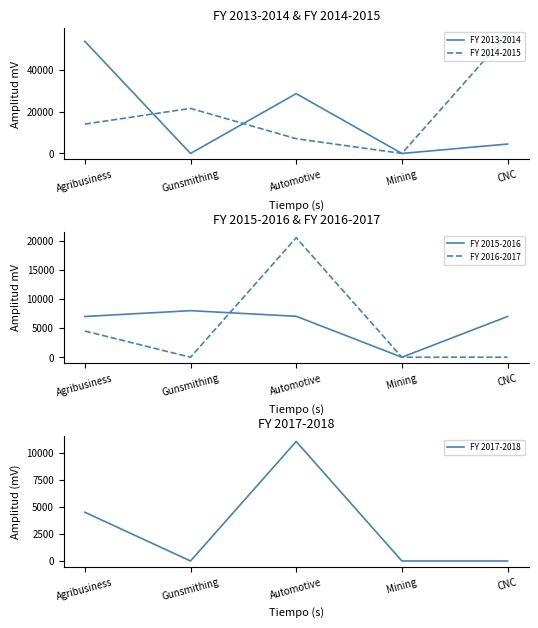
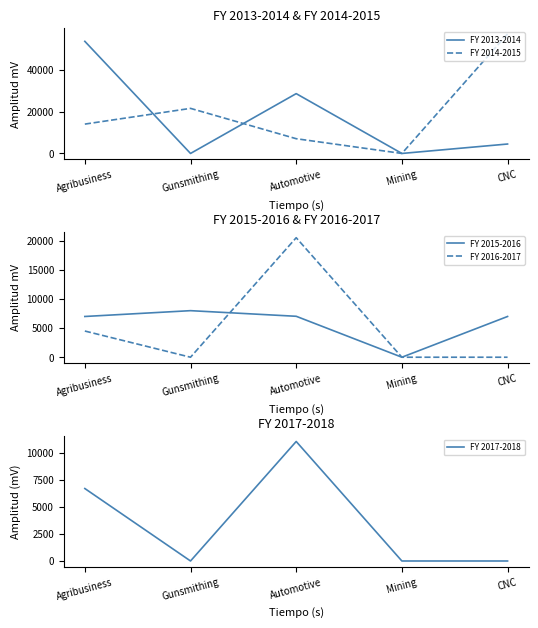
FY 2017-2018, Agribusiness: 4500 -> 6700
